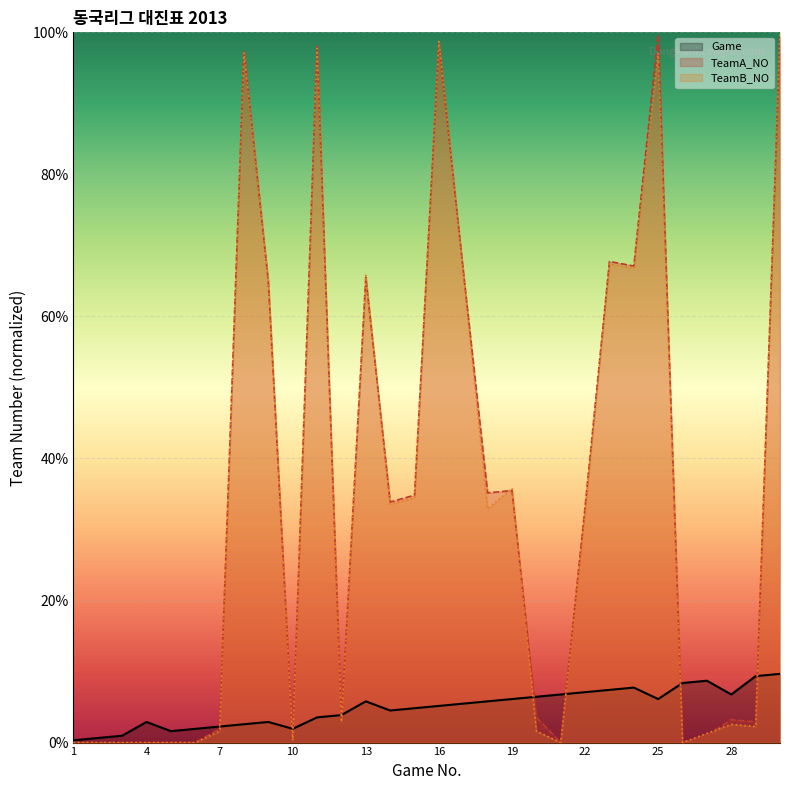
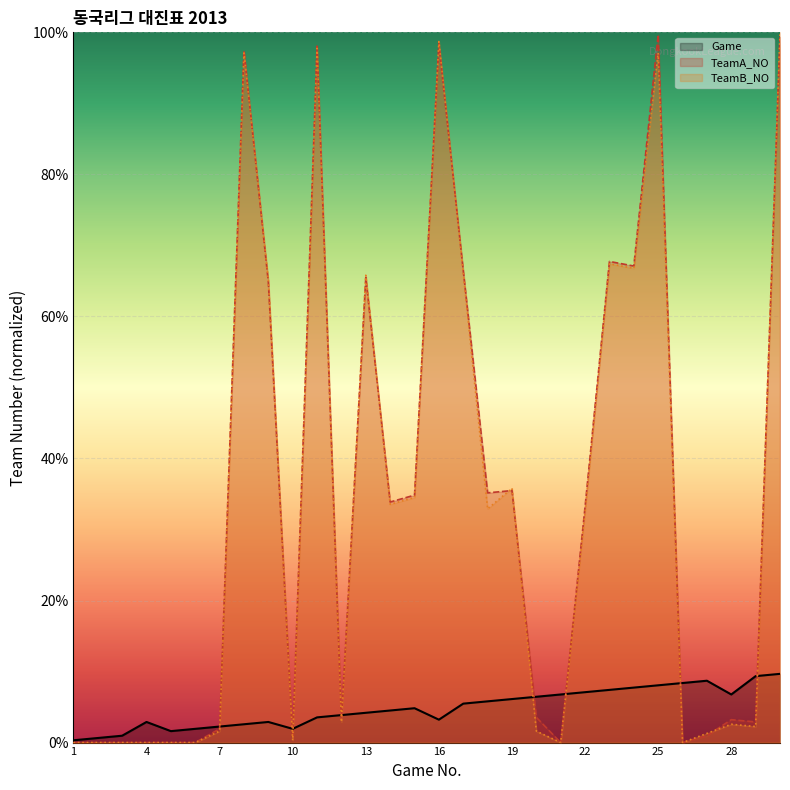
Game, 13: 6% -> 4%
Game, 16: 5% -> 3%
Game, 25: 6% -> 8%
